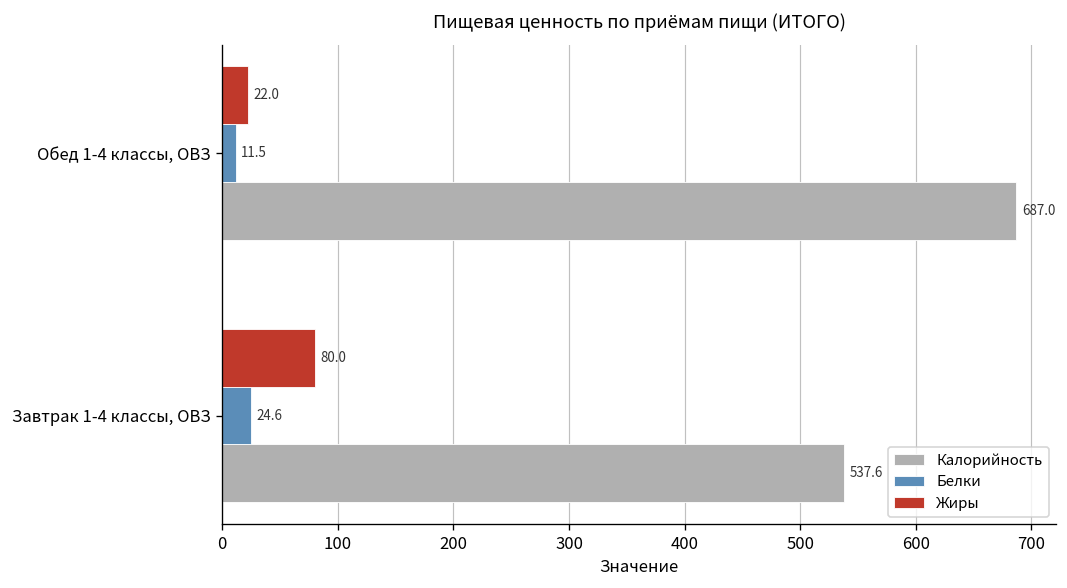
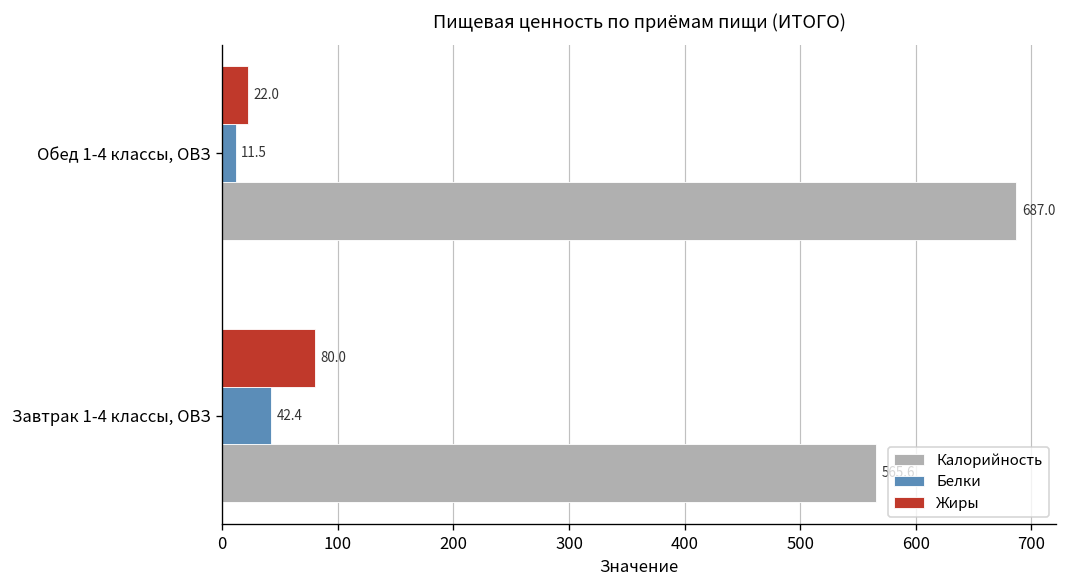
Белки, Завтрак 1-4 классы, ОВЗ: 24.6 -> 42.4
Калорийность, Завтрак 1-4 классы, ОВЗ: 540 -> 570
